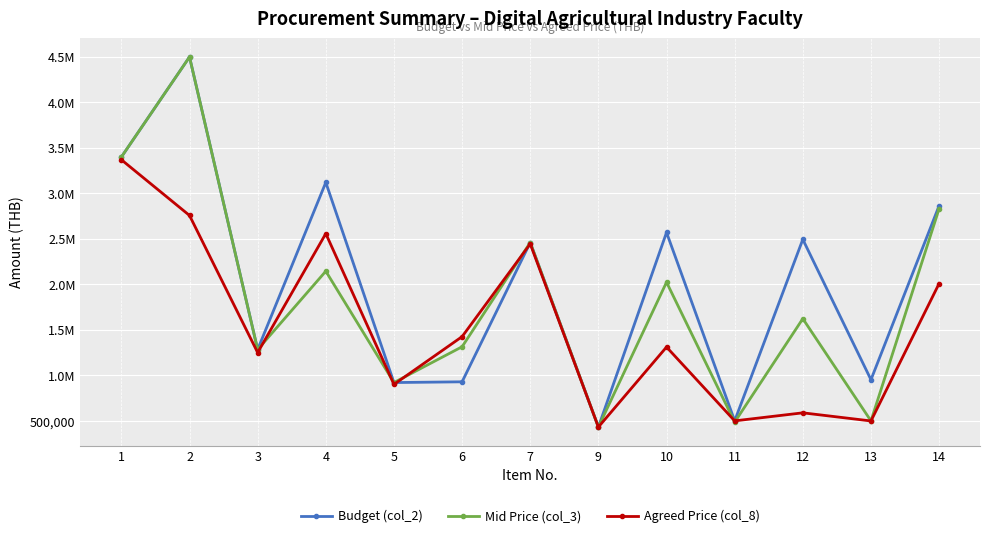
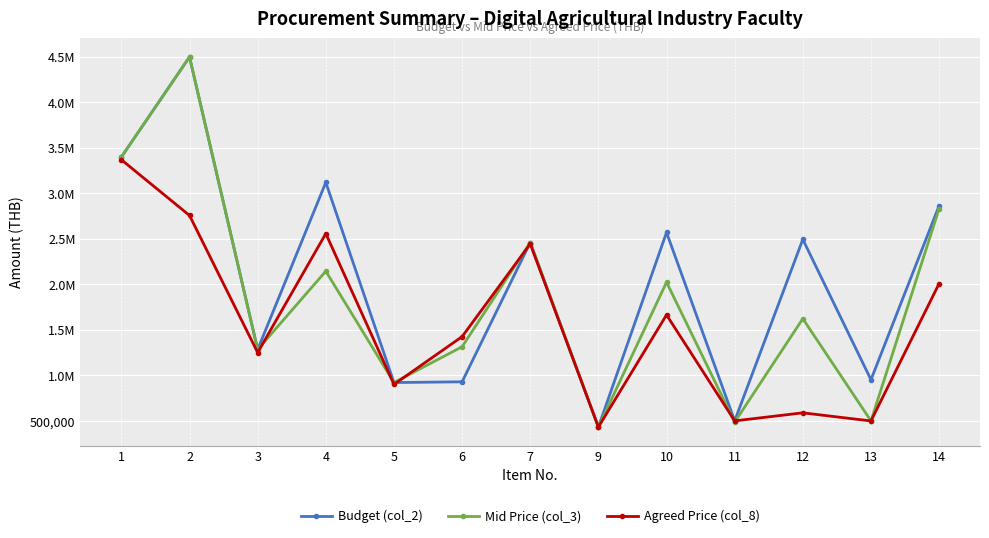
Agreed Price (col_8), 10: 1,300,000 -> 1,700,000
